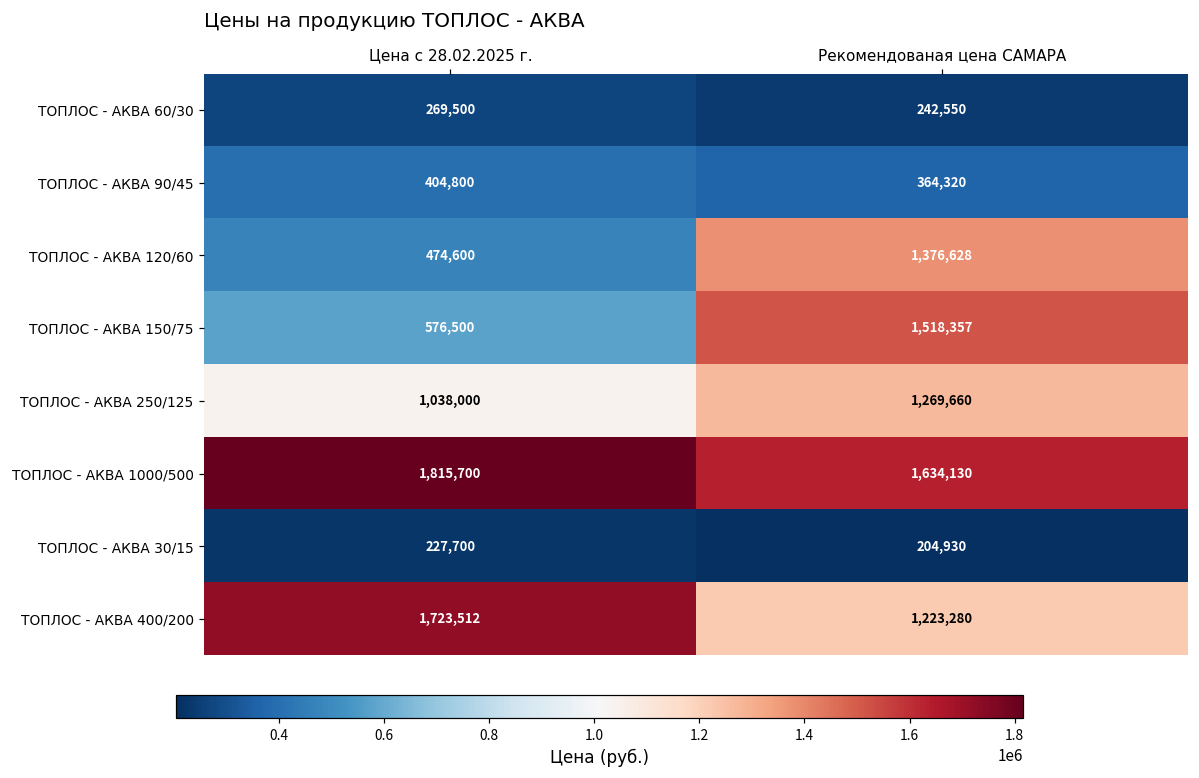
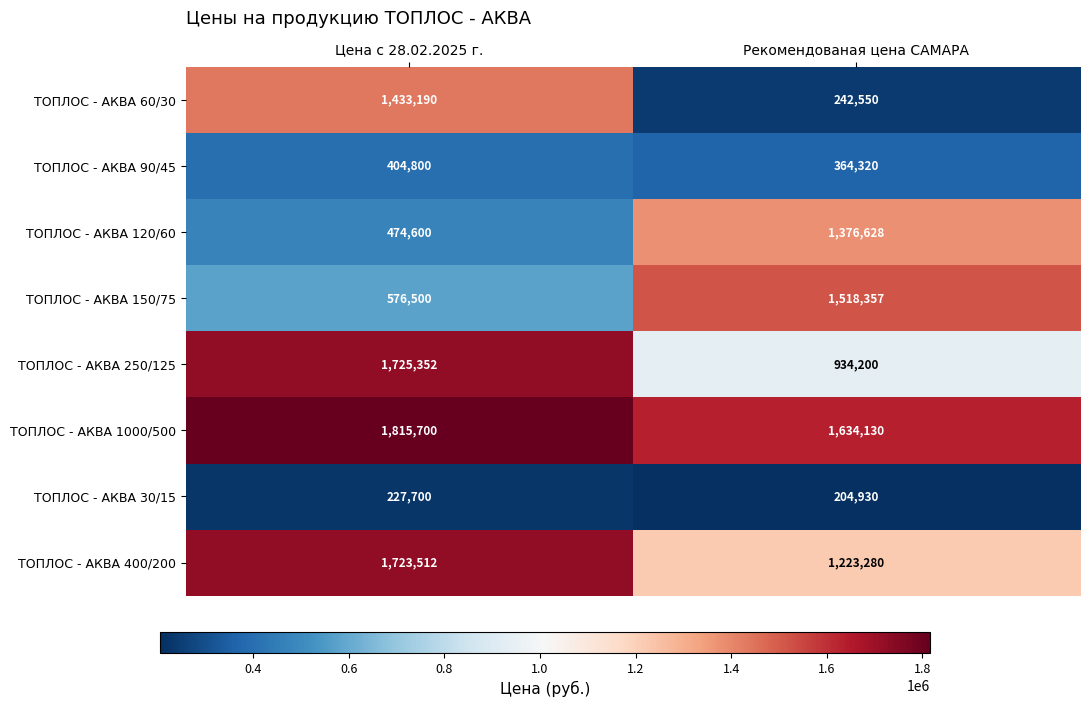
ТОПЛОС - АКВА 60/30, Цена с 28.02.2025 г.: 269,500 -> 1,433,190
ТОПЛОС - АКВА 250/125, Цена с 28.02.2025 г.: 1,038,000 -> 1,725,352
ТОПЛОС - АКВА 250/125, Рекомендованая цена САМАРА: 1,269,660 -> 934,200
